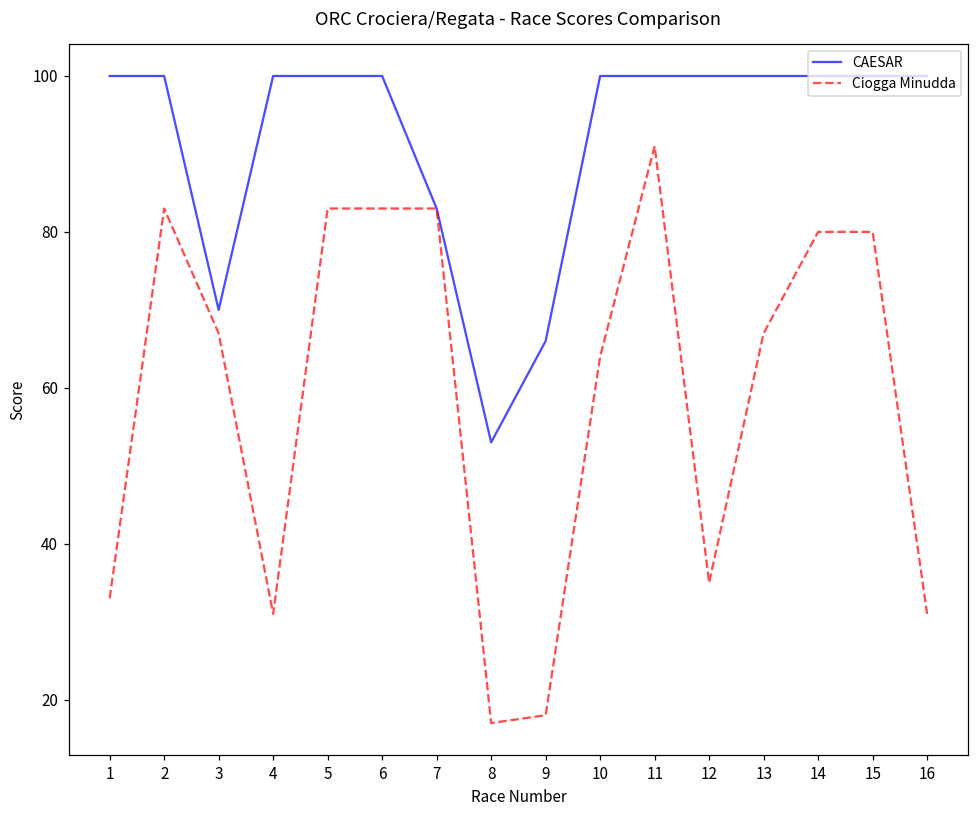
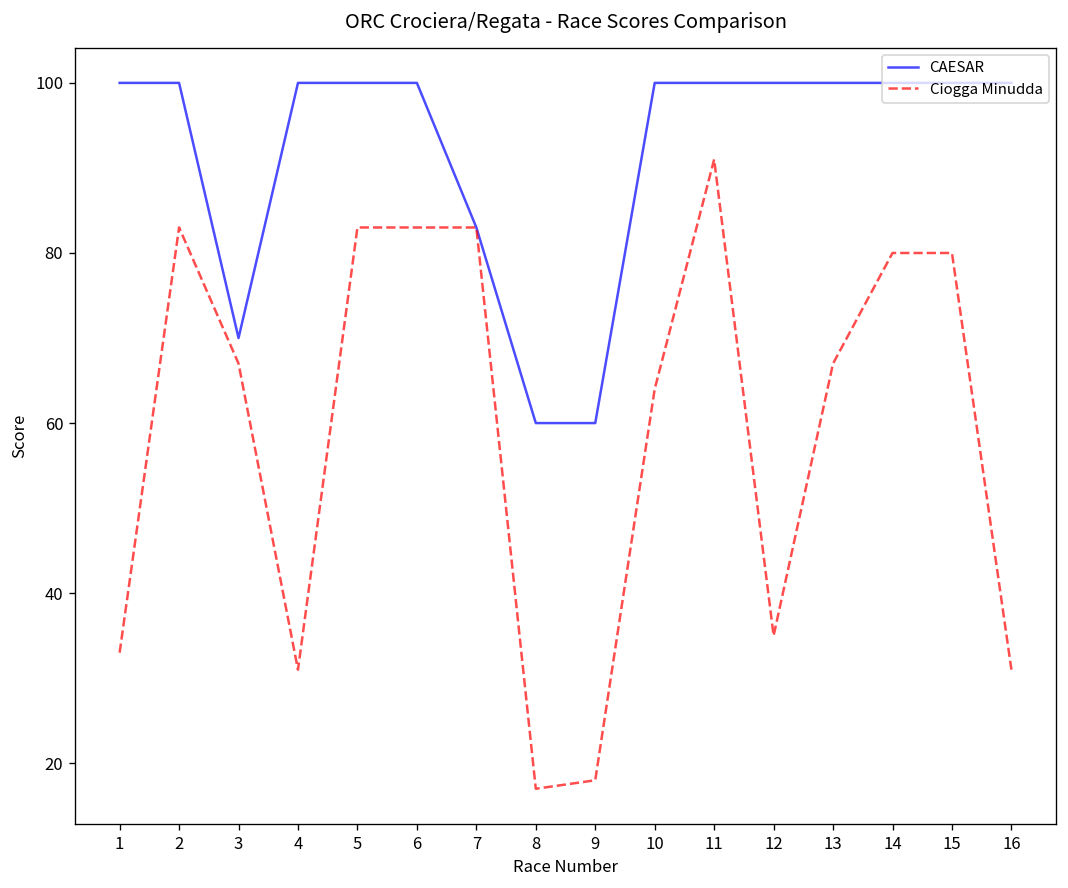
CAESAR, 8: 53 -> 60
CAESAR, 9: 66 -> 60
